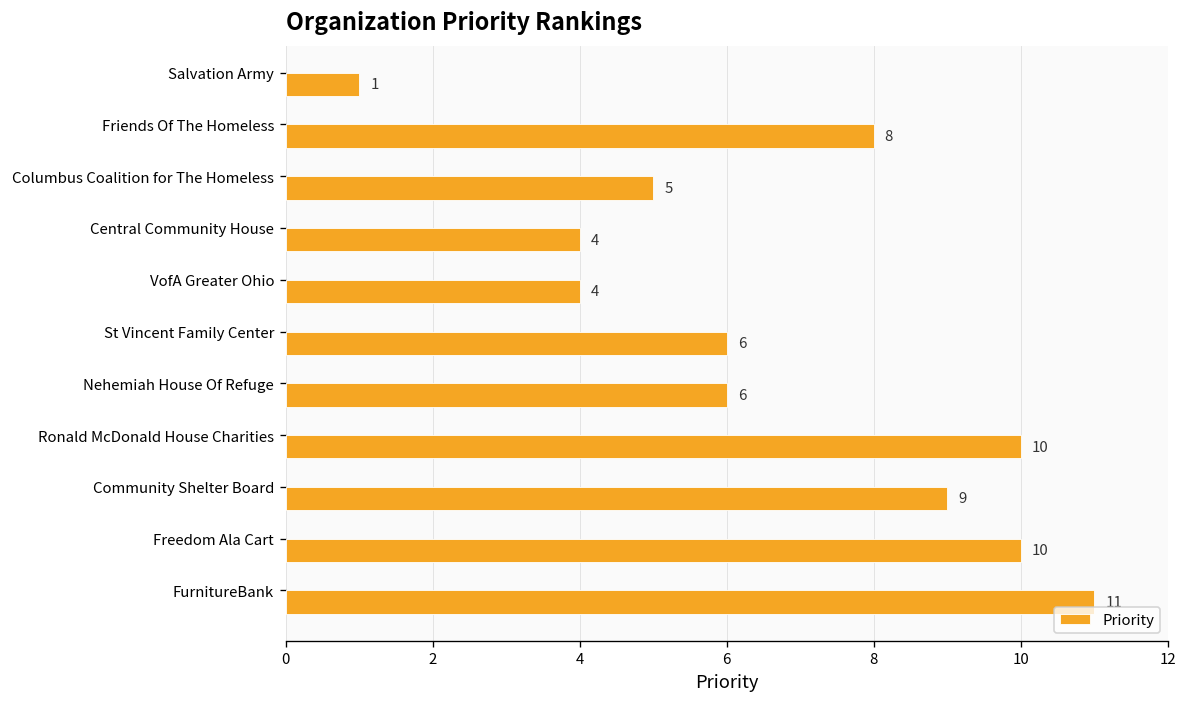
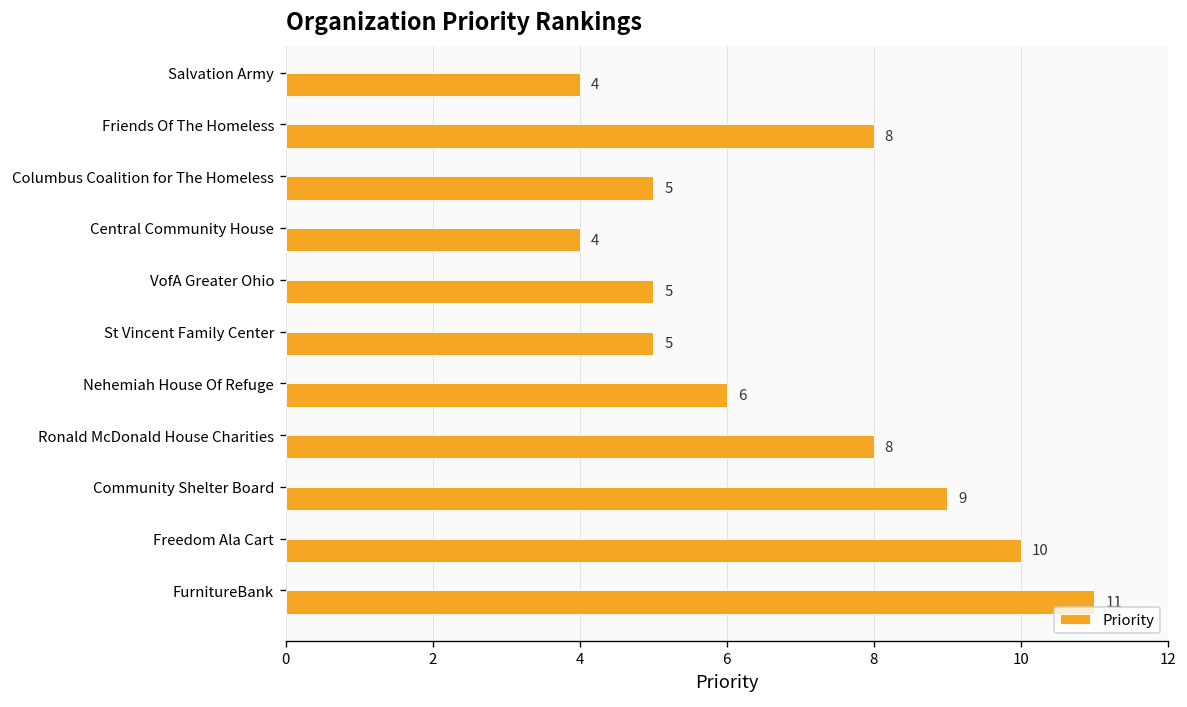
Salvation Army: 1 -> 4
VofA Greater Ohio: 4 -> 5
St Vincent Family Center: 6 -> 5
Ronald McDonald House Charities: 10 -> 8
